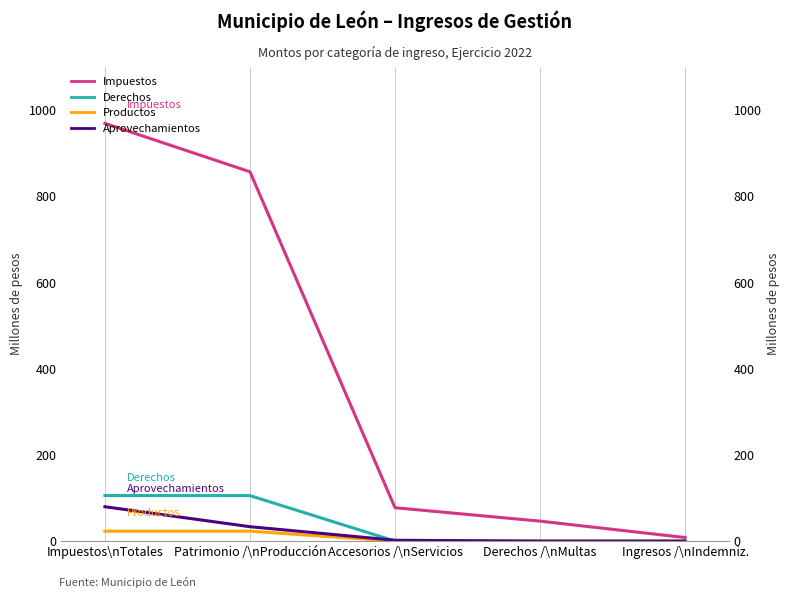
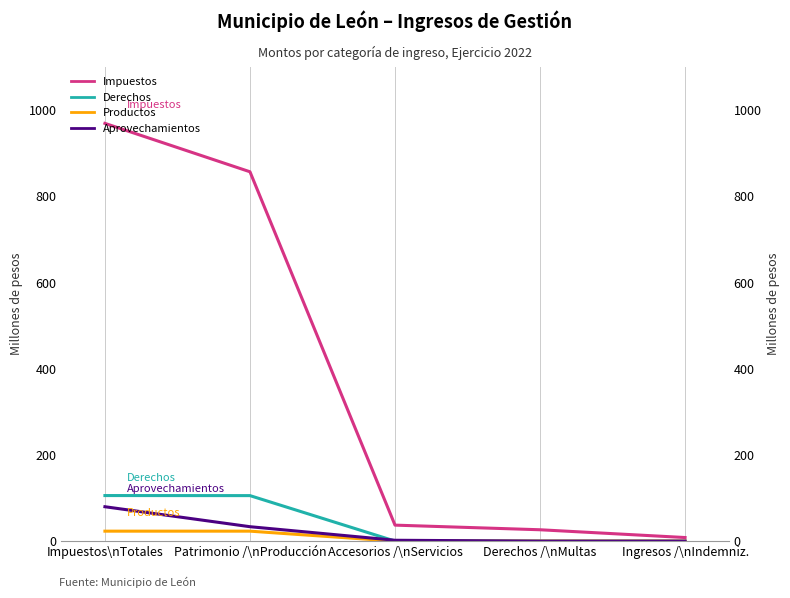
Impuestos, Accesorios /\nServicios: 80 -> 40
Impuestos, Derechos /\nMultas: 50 -> 30
